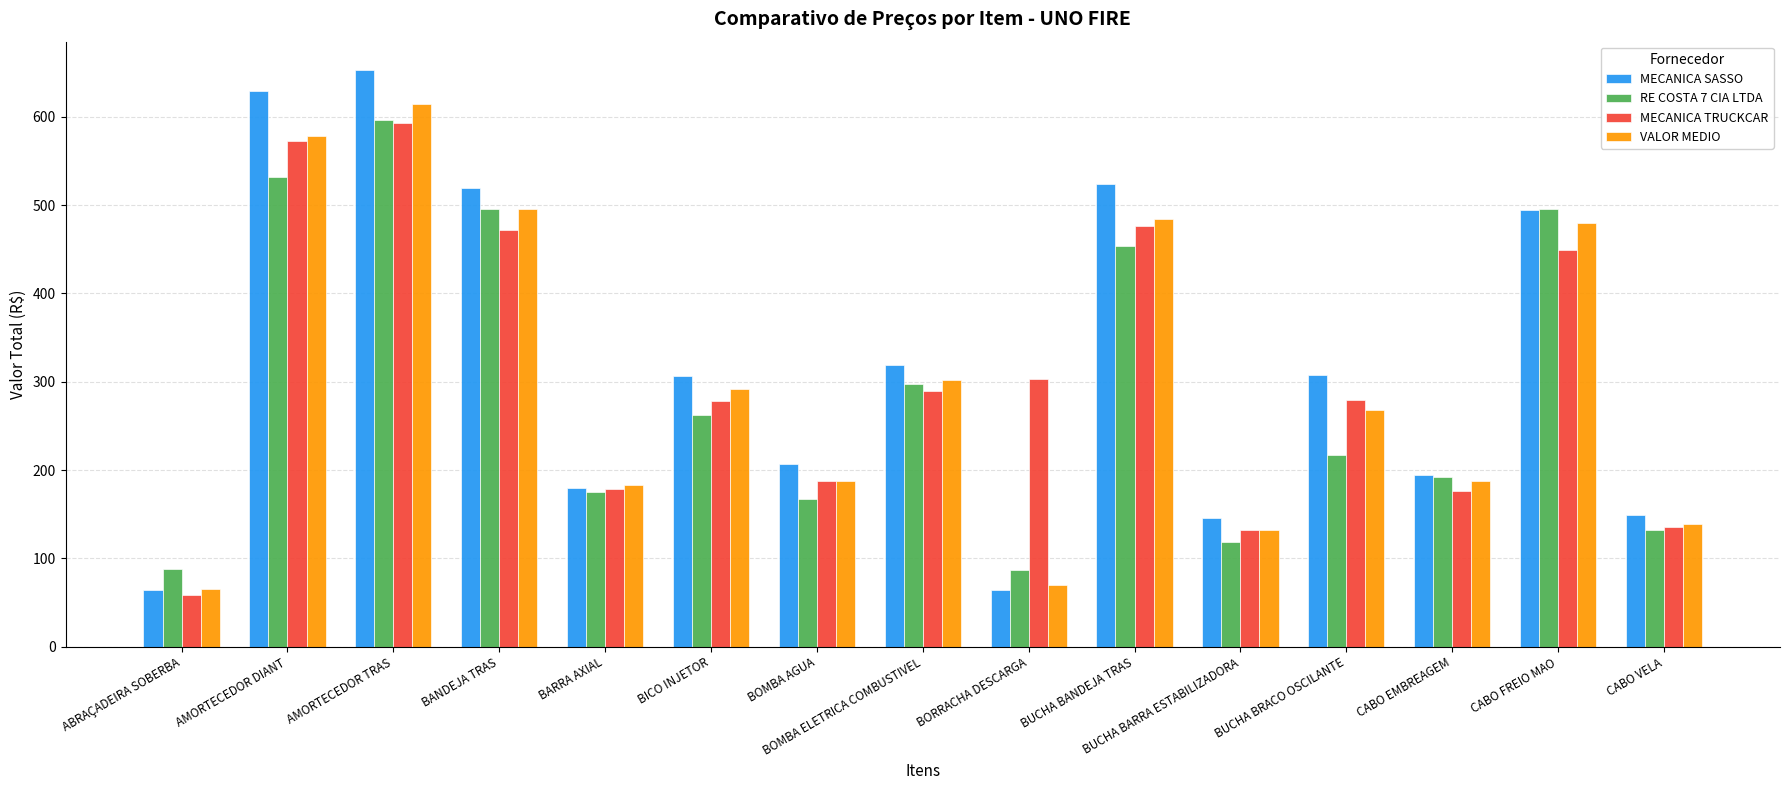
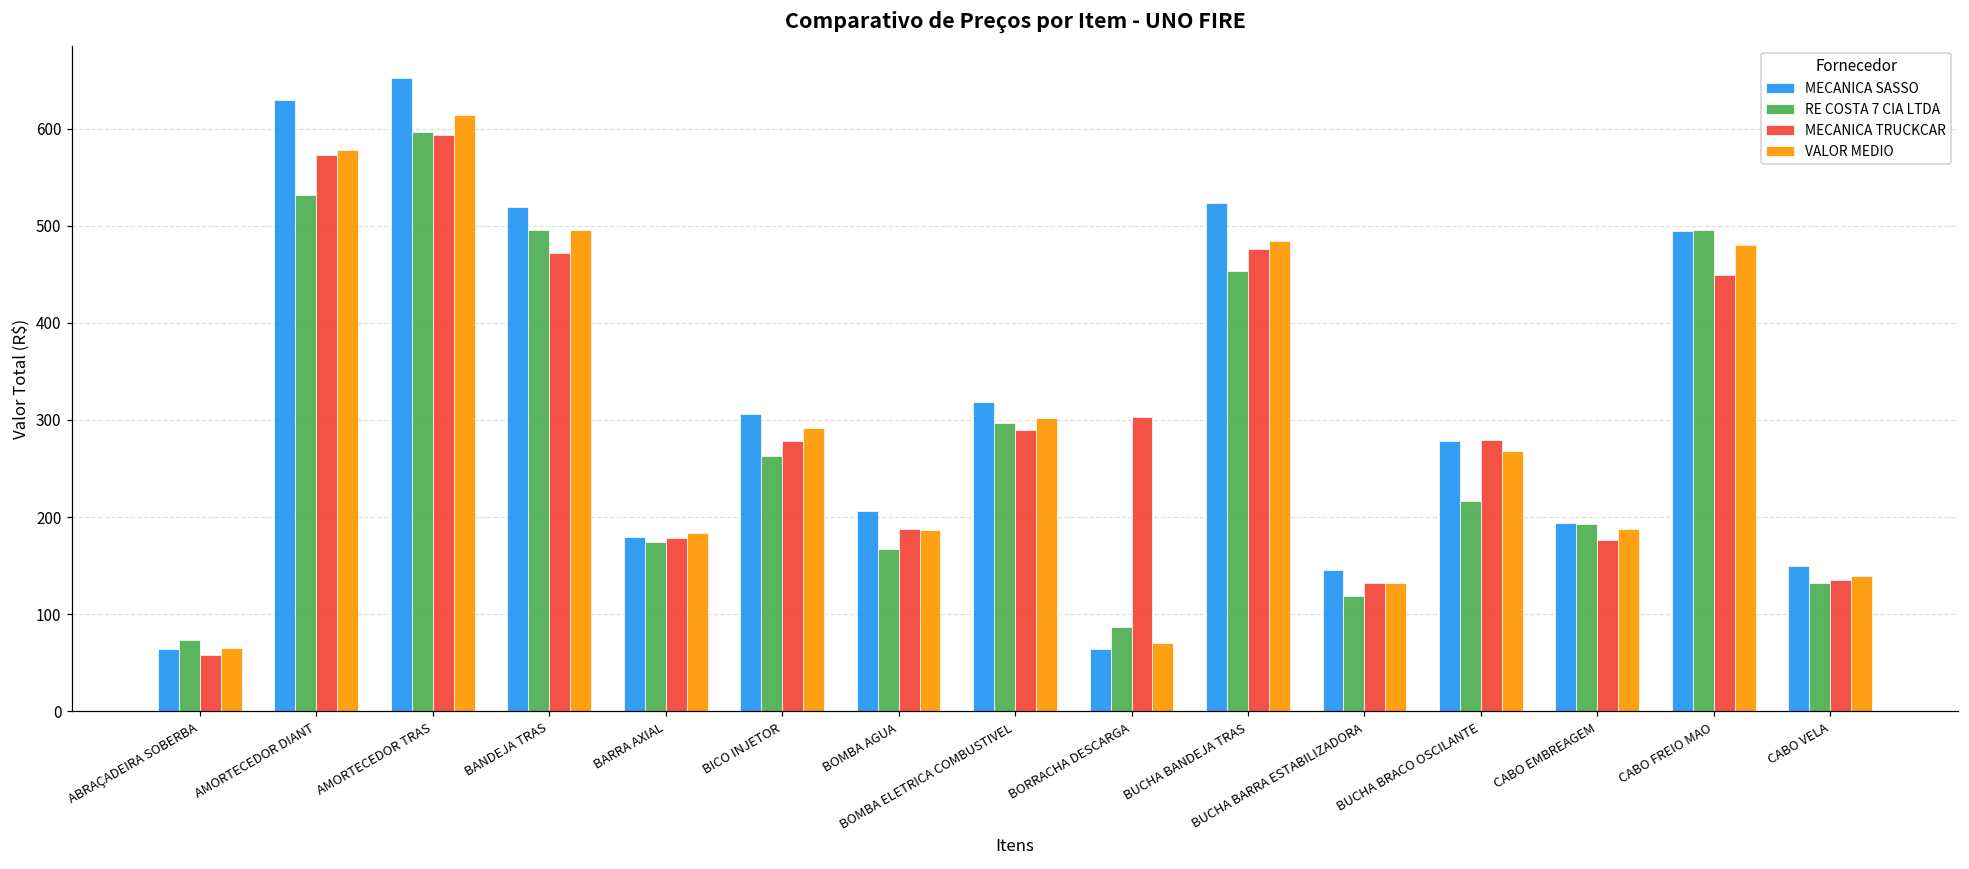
RE COSTA 7 CIA LTDA, ABRAÇADEIRA SOBERBA: 90 -> 70
MECANICA SASSO, BUCHA BRACO OSCILANTE: 310 -> 280
